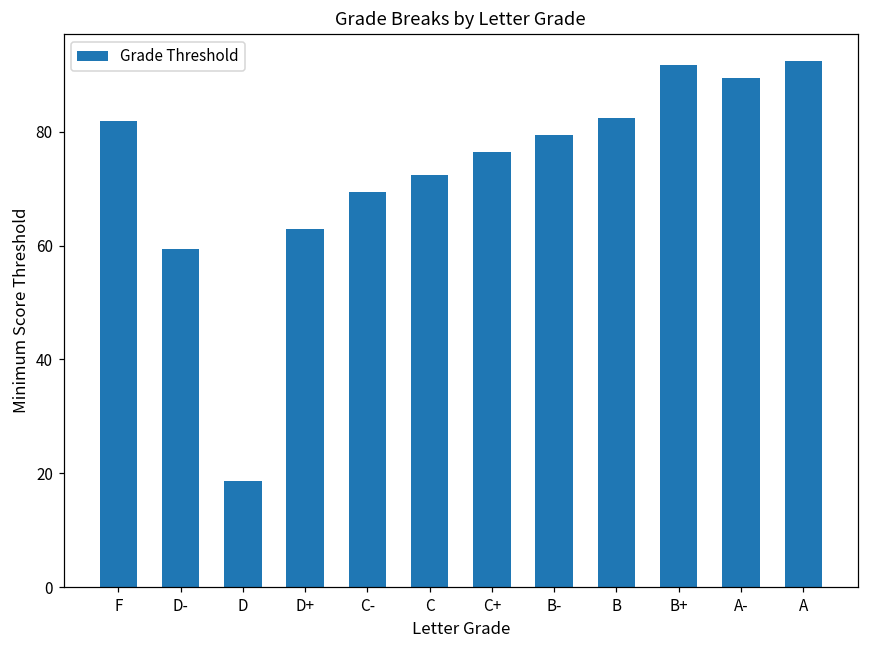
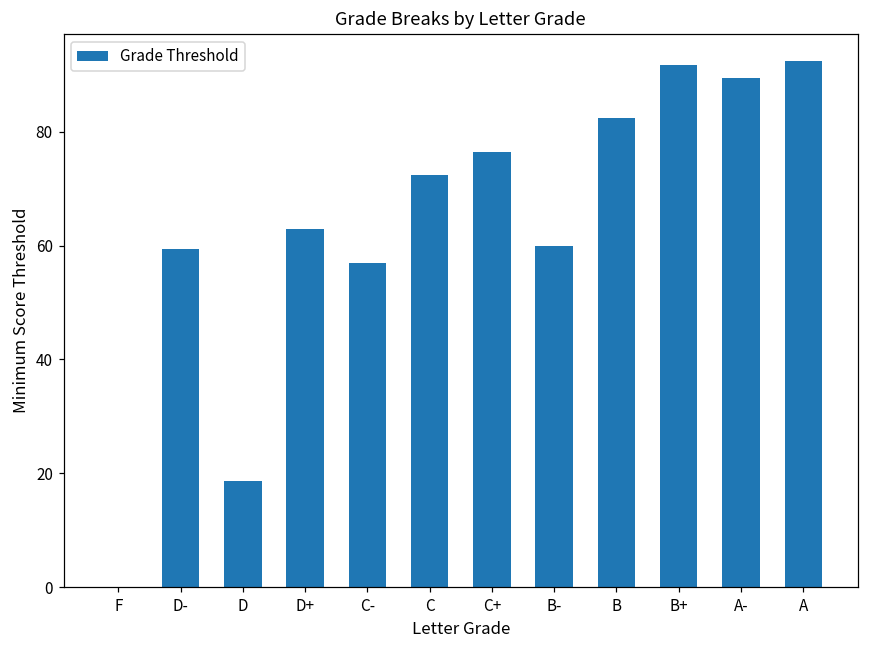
F: 82 -> 0
C-: 70 -> 57
B-: 80 -> 60
